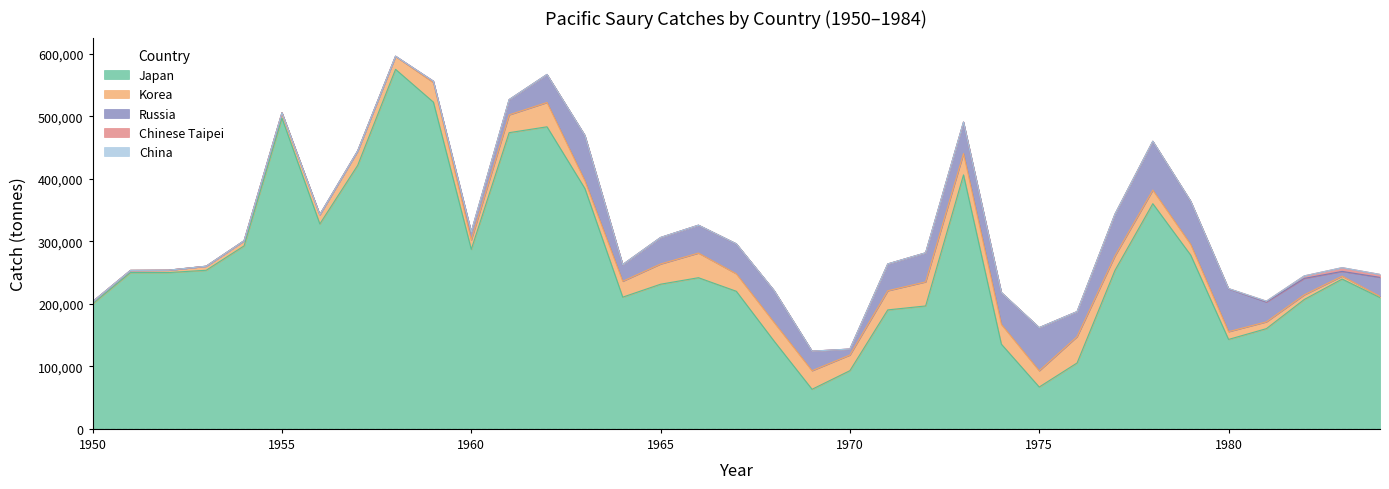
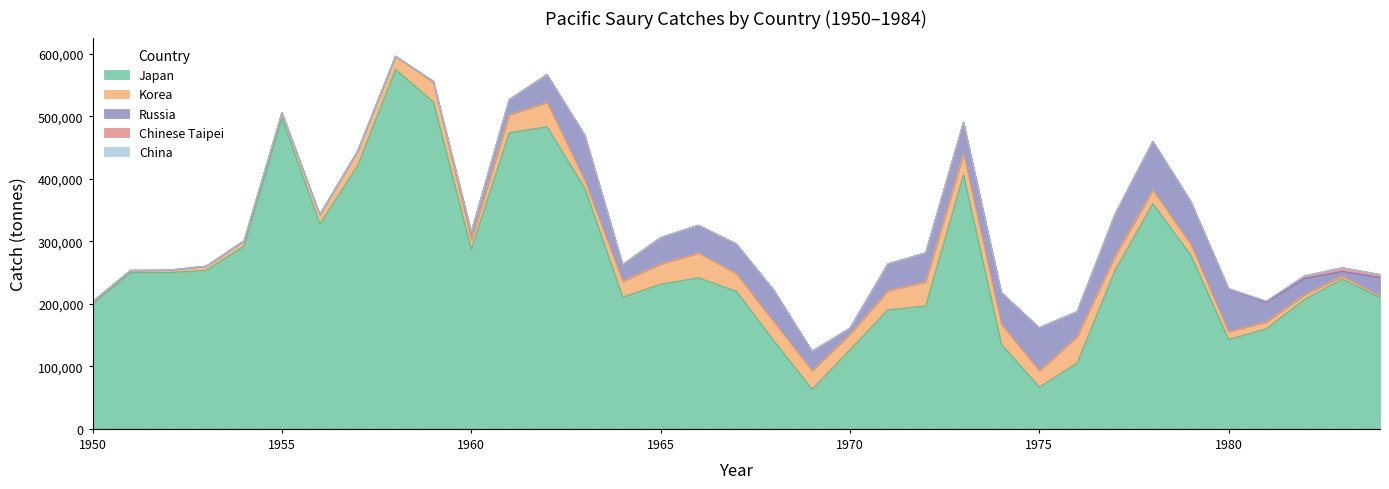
Japan, 1970: 90,000 -> 130,000
